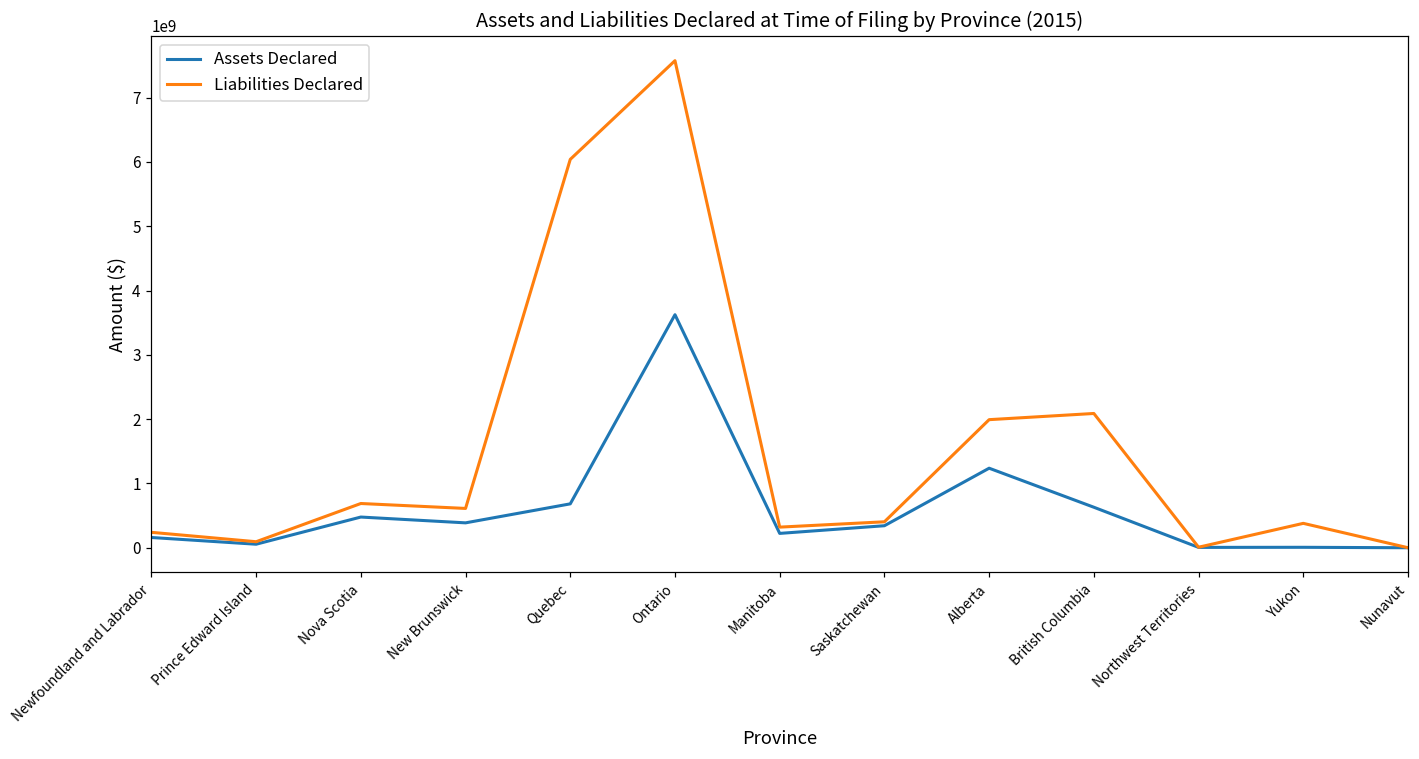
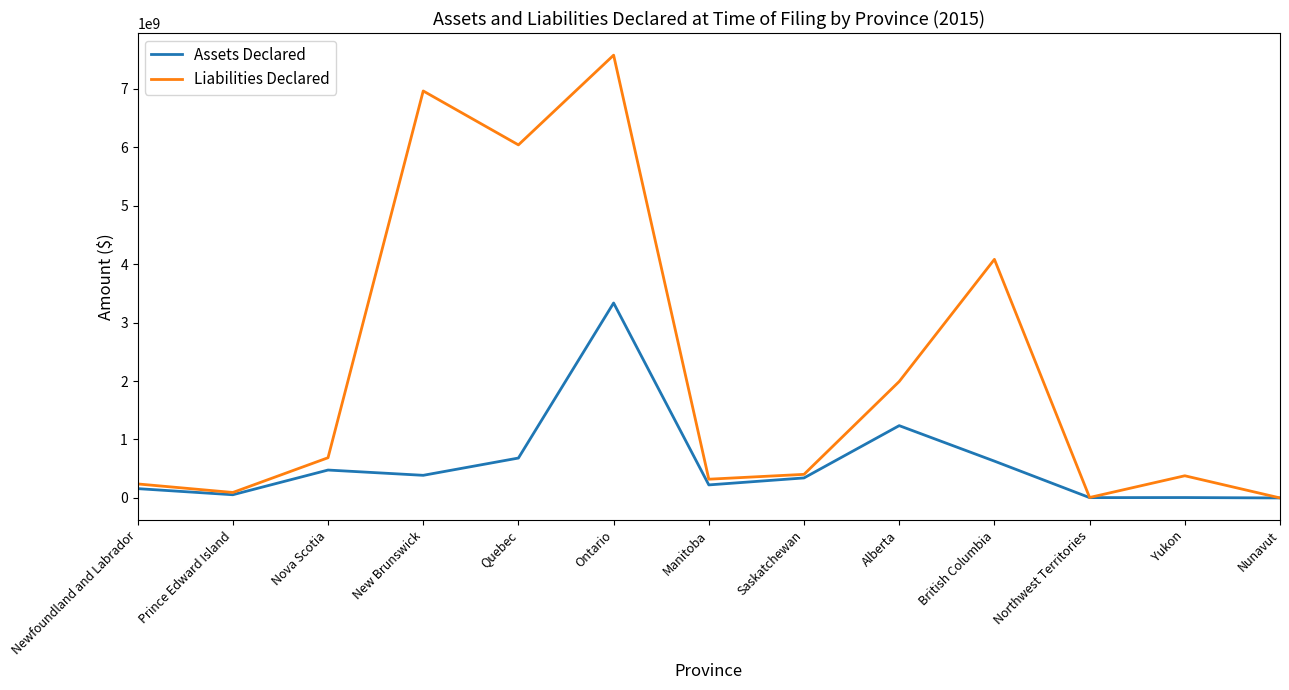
Liabilities Declared, New Brunswick: 600000000 -> 7000000000
Assets Declared, Ontario: 3600000000 -> 3300000000
Liabilities Declared, British Columbia: 2100000000 -> 4100000000
